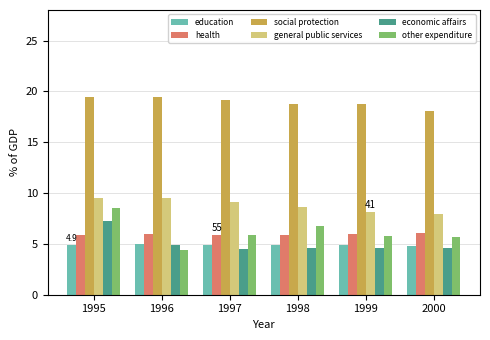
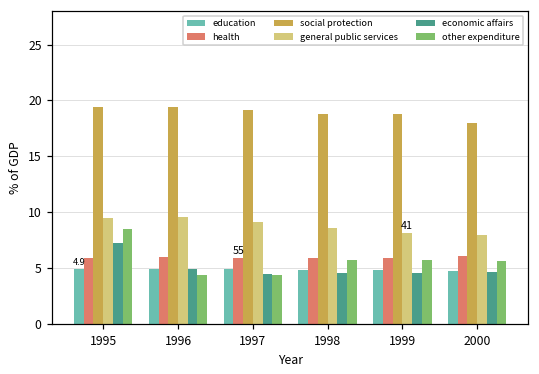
other expenditure, 1997: 5.8 -> 4.4
other expenditure, 1998: 6.8 -> 5.8
